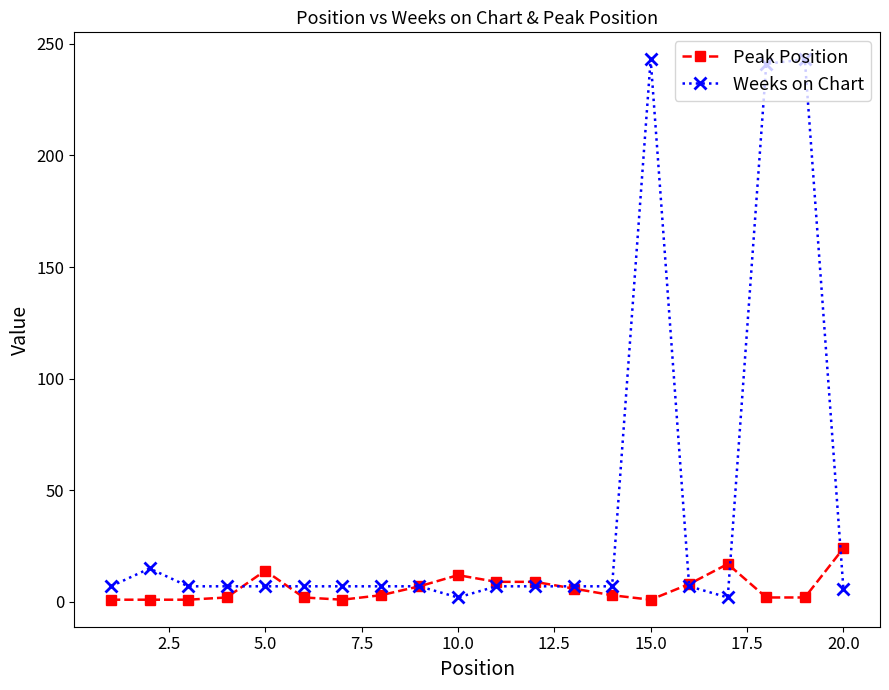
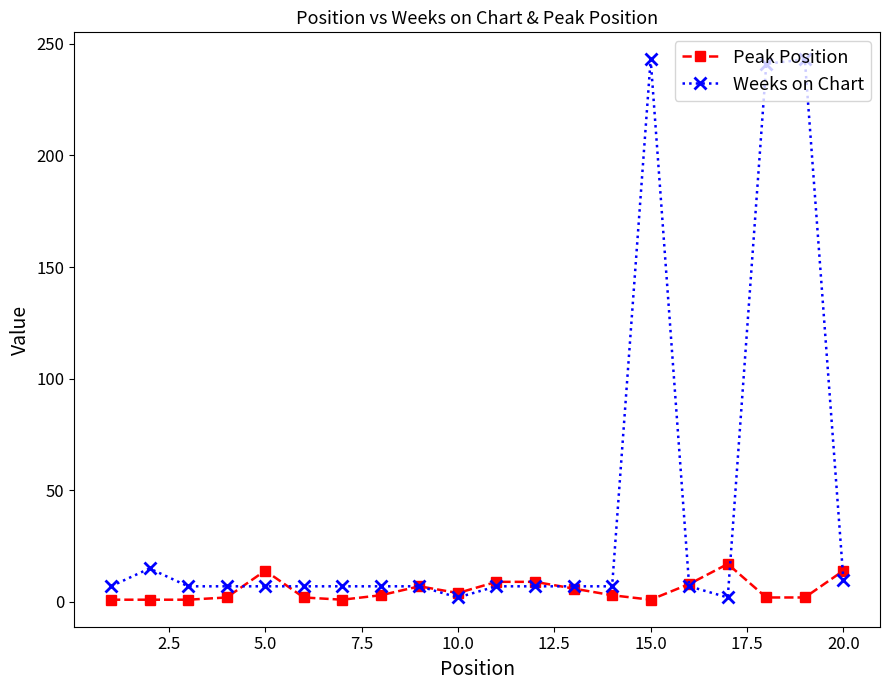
Peak Position, 10.0: 12 -> 4
Peak Position, 20.0: 24 -> 14
Weeks on Chart, 20.0: 6 -> 10
